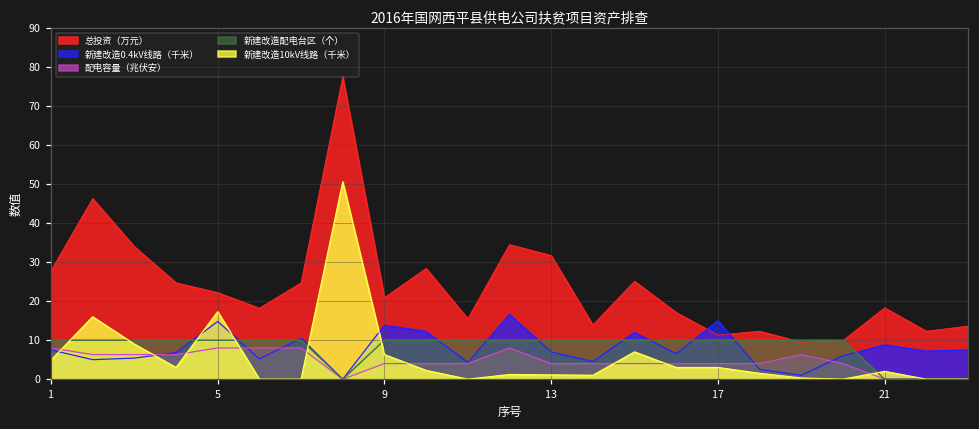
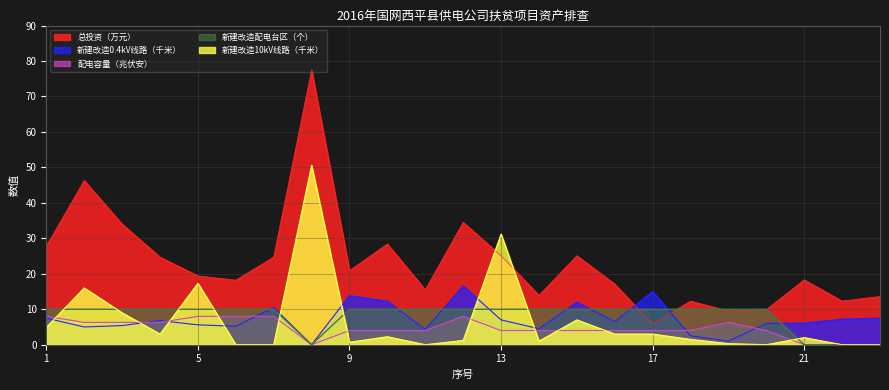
总投资（万元）, 5: 22 -> 19
新建改造0.4kV线路（千米）, 5: 15 -> 6
新建改造10kV线路（千米）, 9: 6 -> 1
总投资（万元）, 13: 32 -> 25
新建改造10kV线路（千米）, 13: 1 -> 31
总投资（万元）, 17: 11 -> 6
新建改造0.4kV线路（千米）, 21: 9 -> 6
